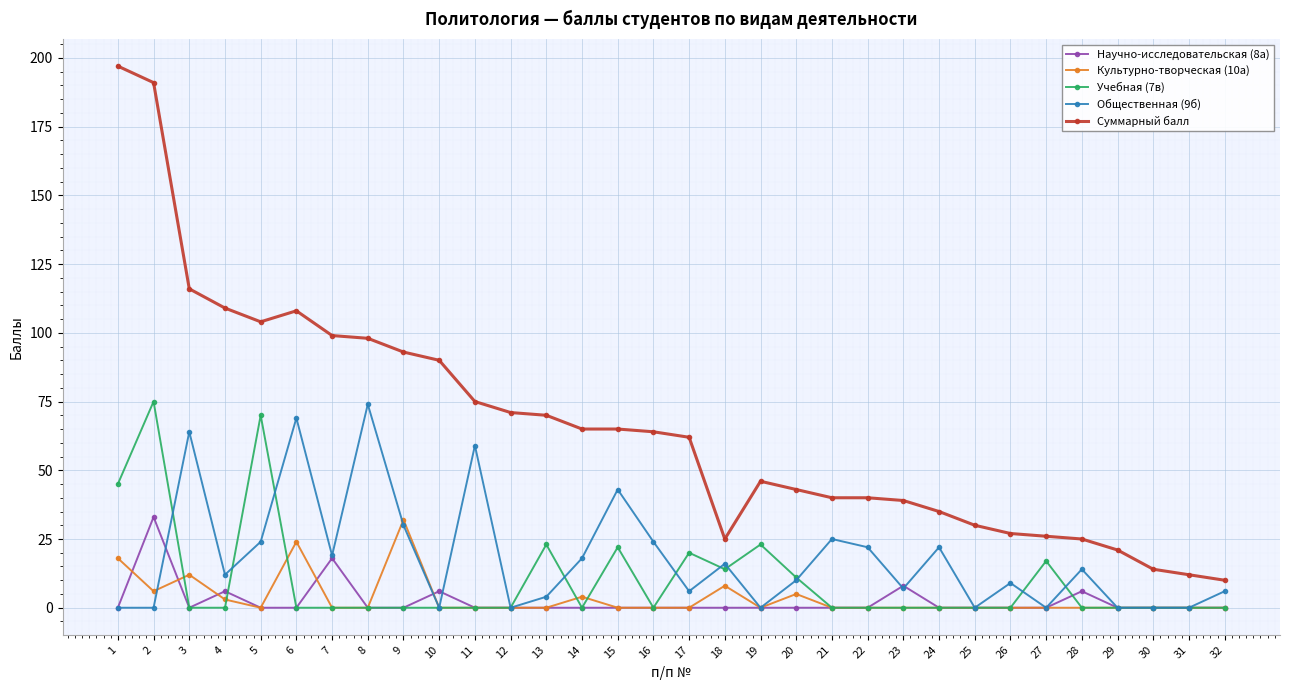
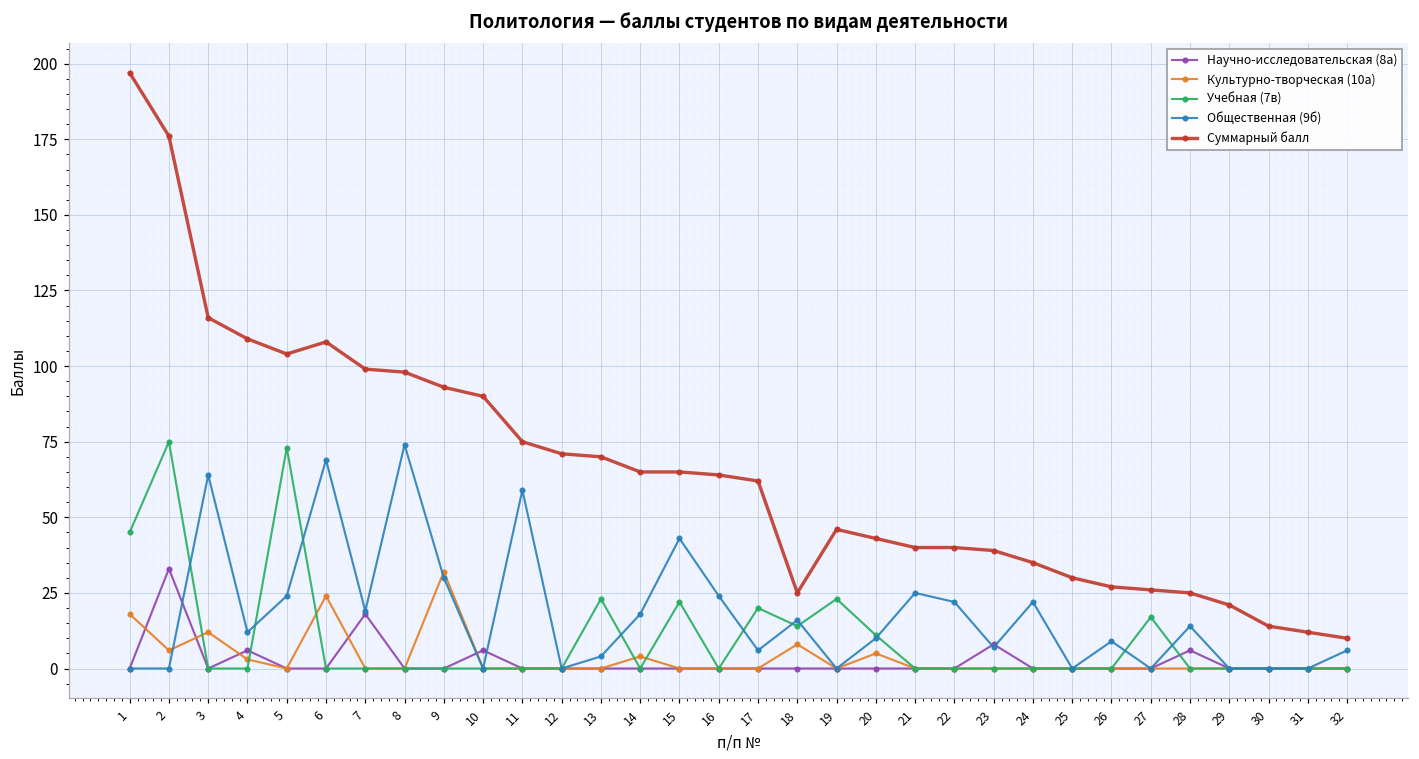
Суммарный балл, 2: 191 -> 176
Учебная (7в), 5: 70 -> 73
